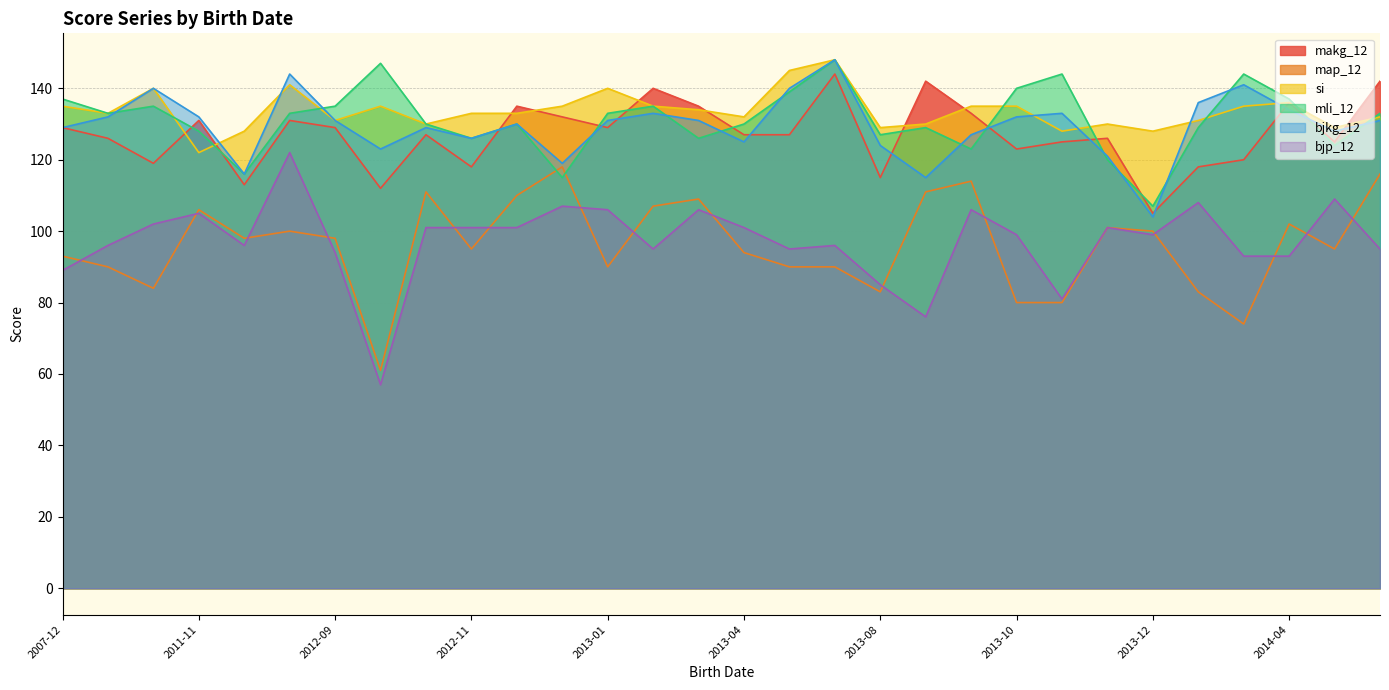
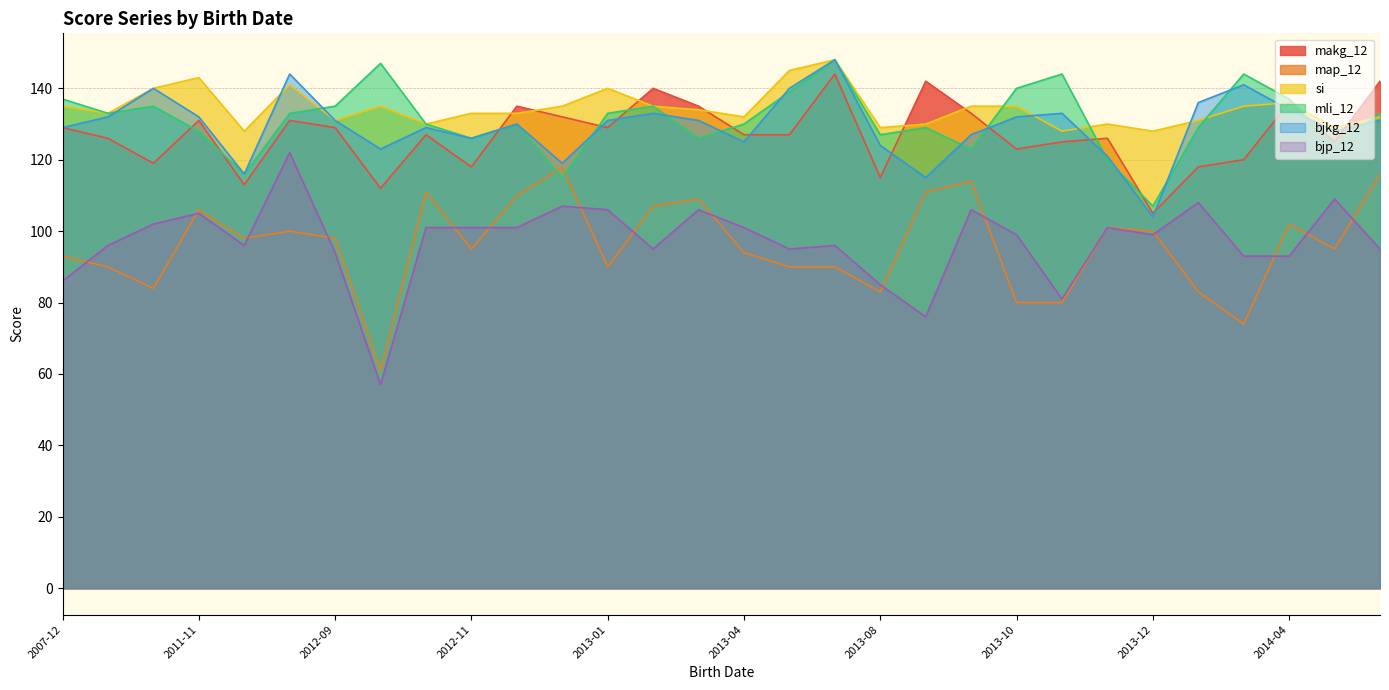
bjp_12, 2007-12: 89 -> 86
si, 2011-11: 122 -> 143
